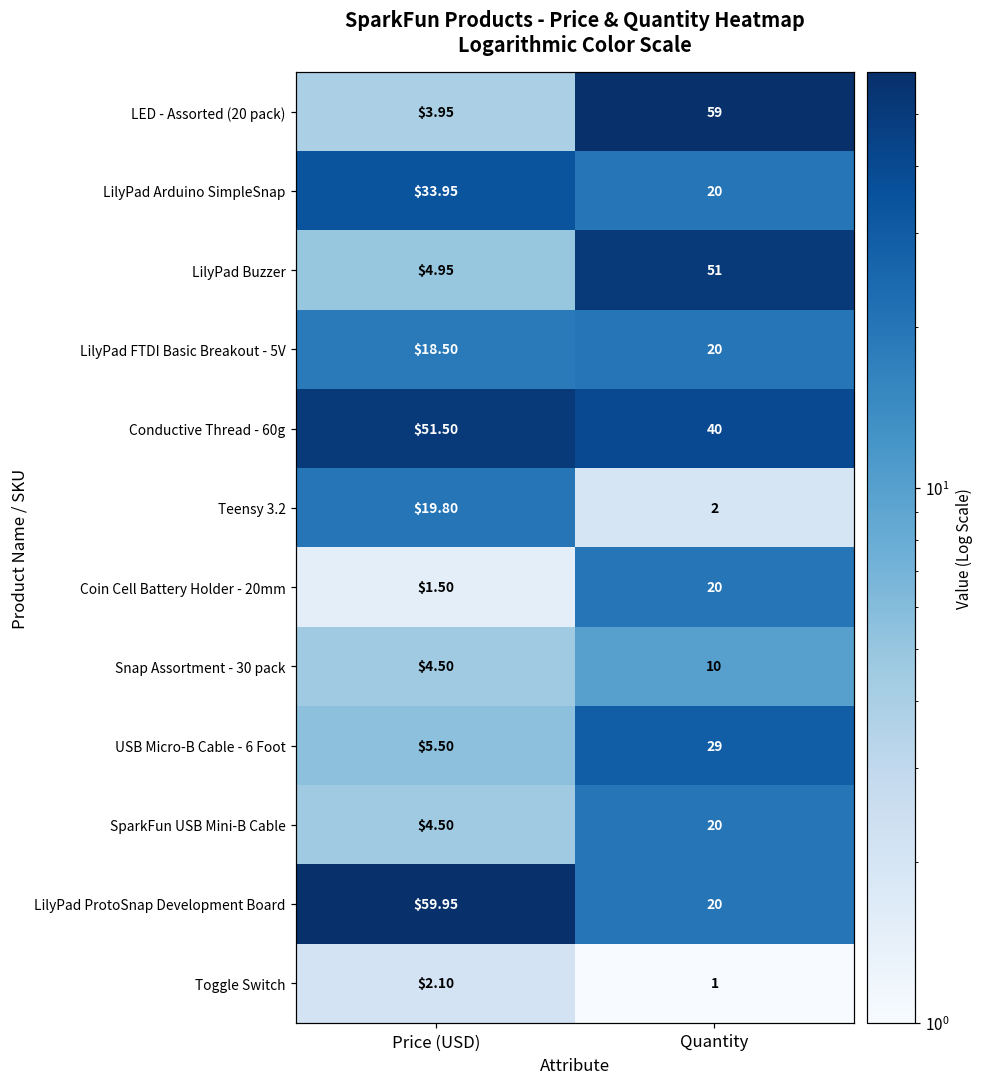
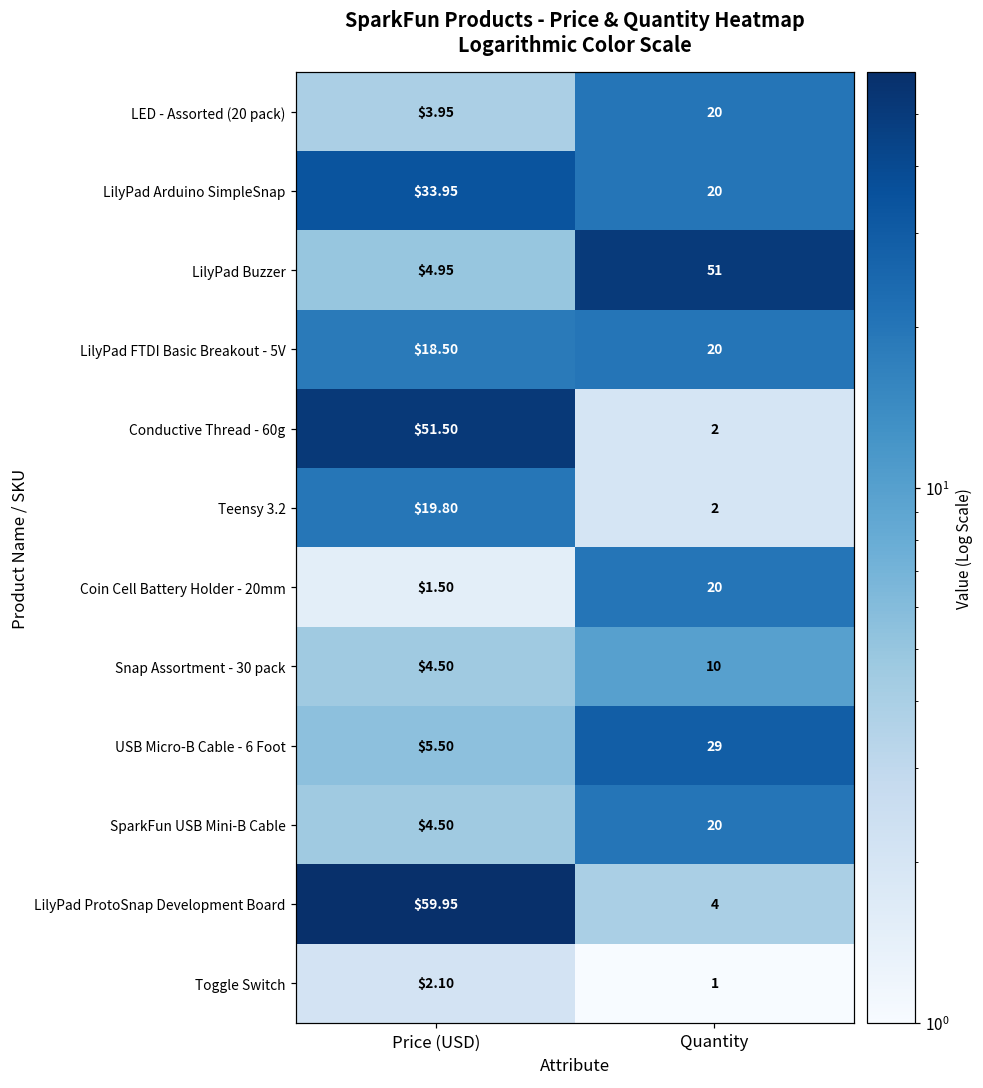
LED - Assorted (20 pack), Quantity: 59 -> 20
Conductive Thread - 60g, Quantity: 40 -> 2
LilyPad ProtoSnap Development Board, Quantity: 20 -> 4
